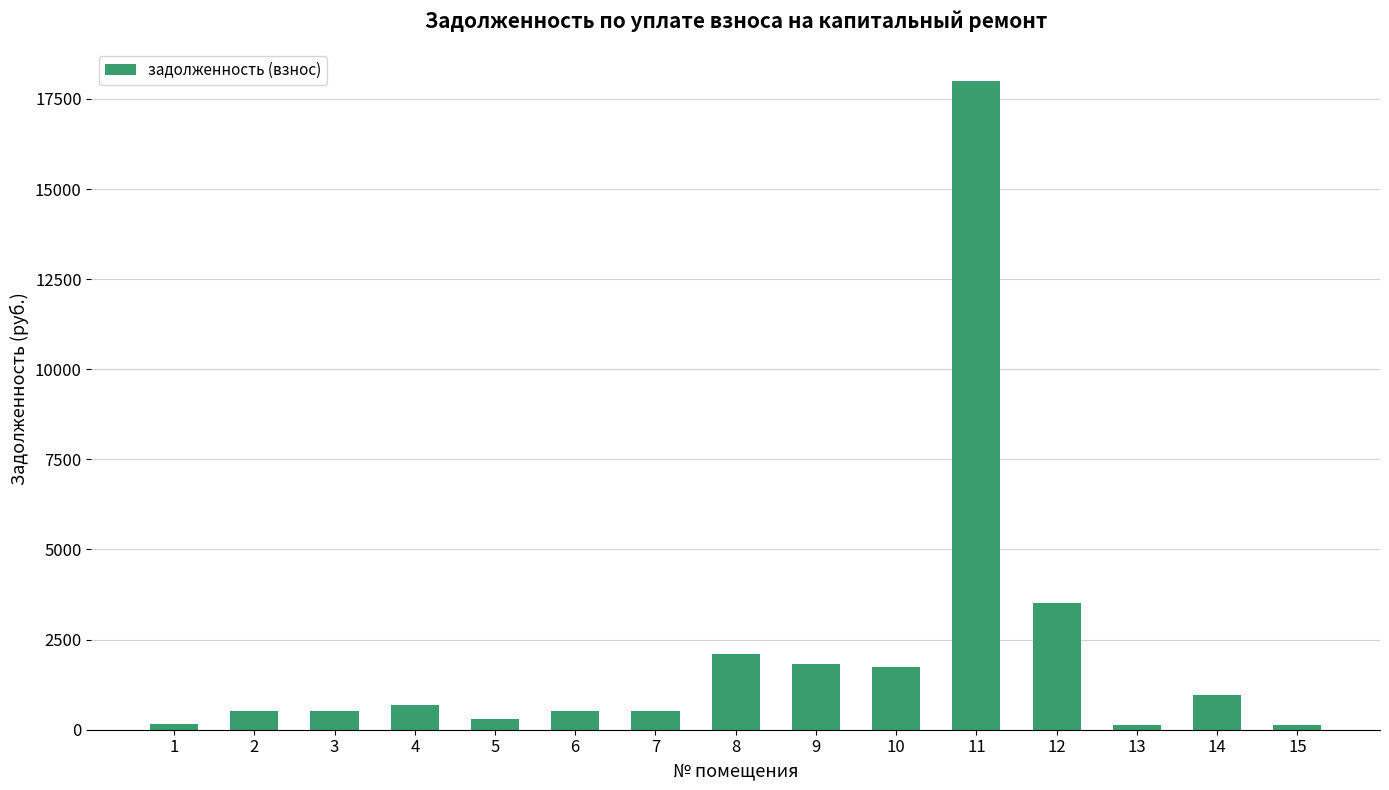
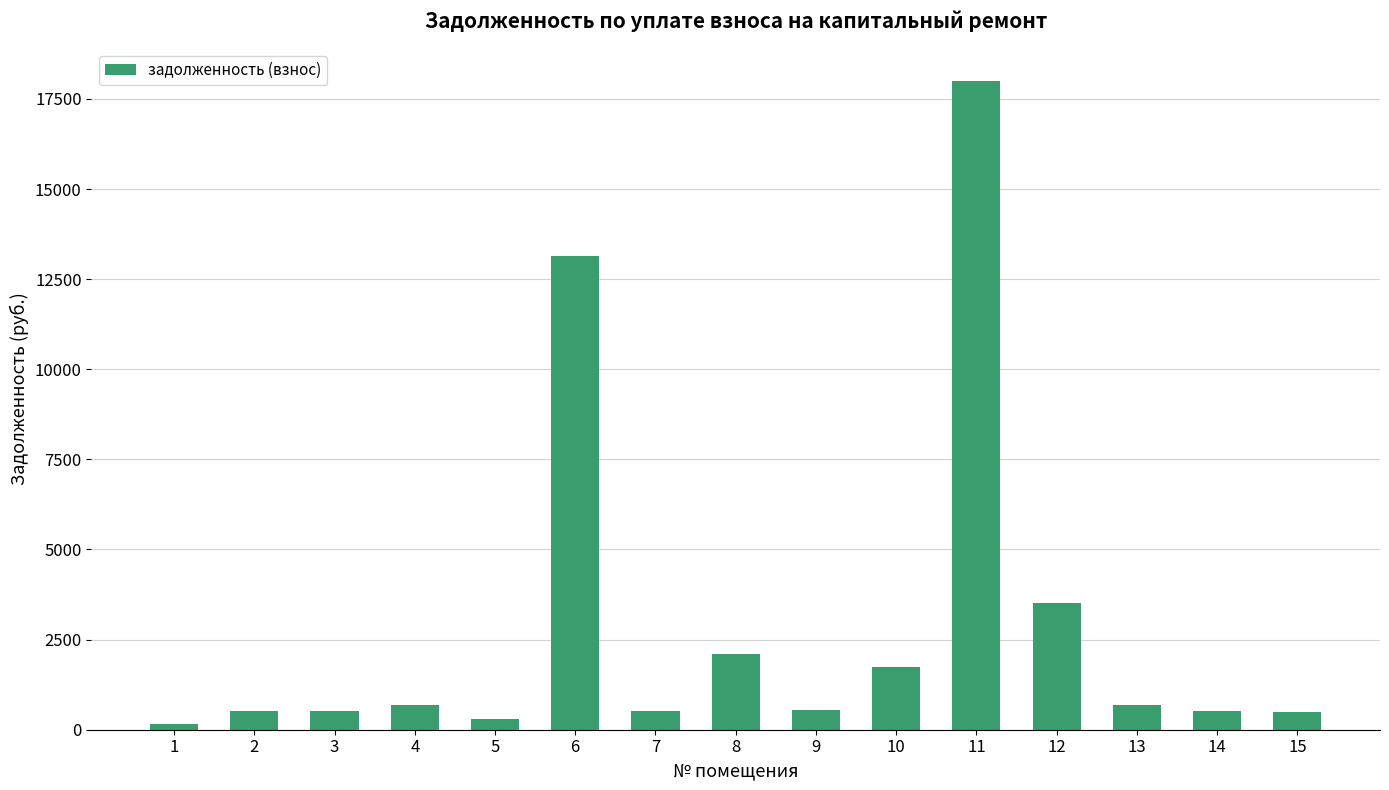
6: 500 -> 13100
9: 1800 -> 500
13: 100 -> 700
14: 1000 -> 500
15: 100 -> 500
